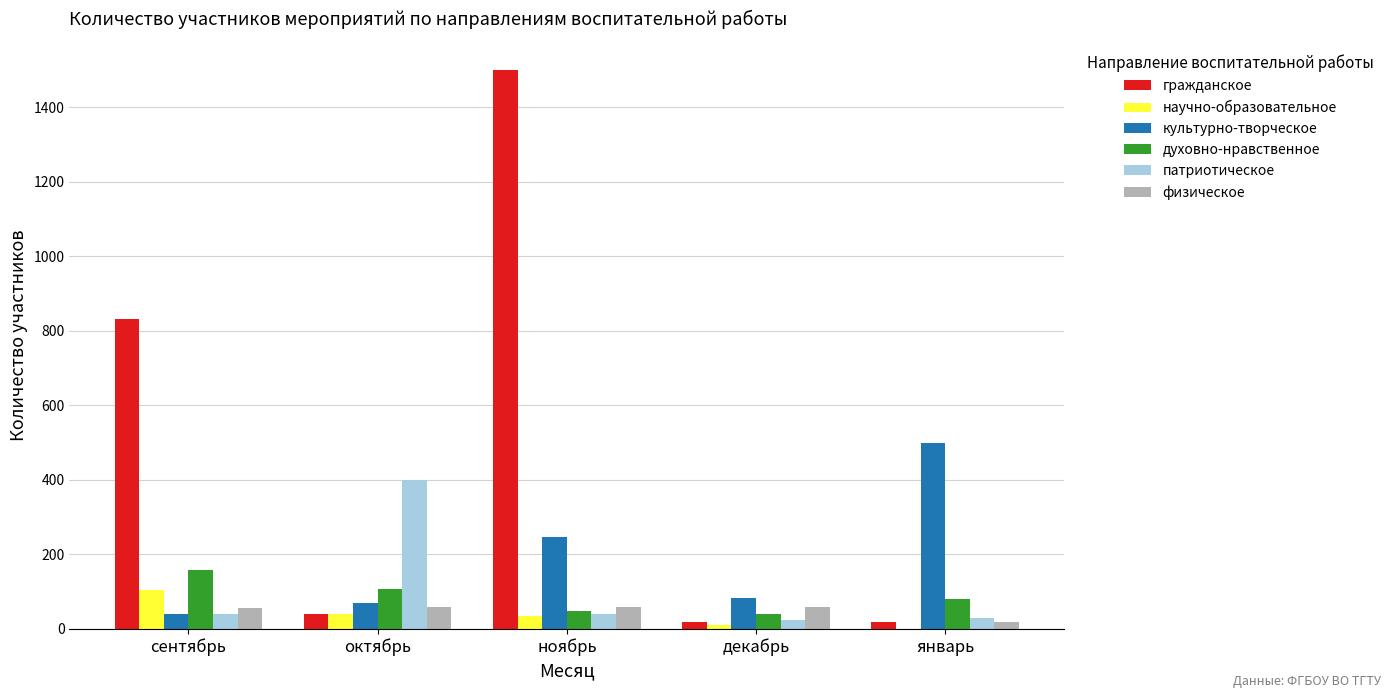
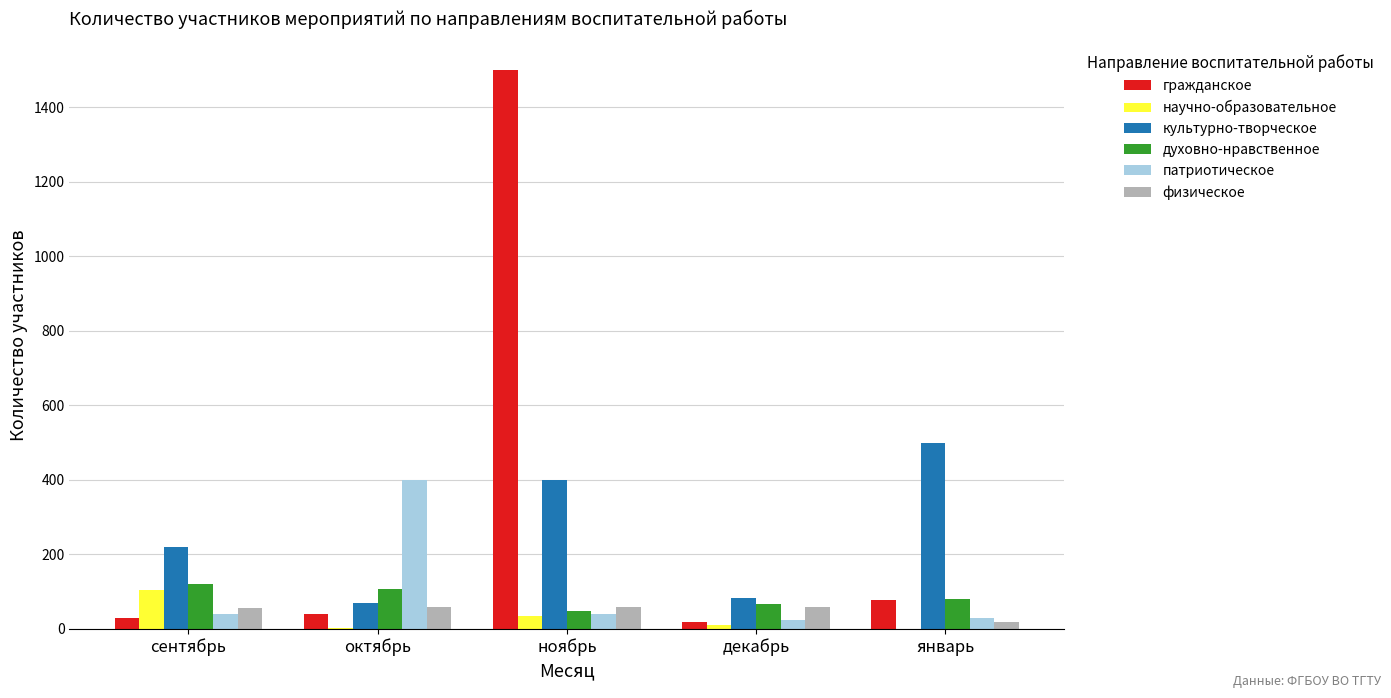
гражданское, сентябрь: 830 -> 30
культурно-творческое, сентябрь: 40 -> 220
духовно-нравственное, сентябрь: 160 -> 120
научно-образовательное, октябрь: 40 -> 0
культурно-творческое, ноябрь: 250 -> 400
духовно-нравственное, декабрь: 40 -> 70
гражданское, январь: 20 -> 80
